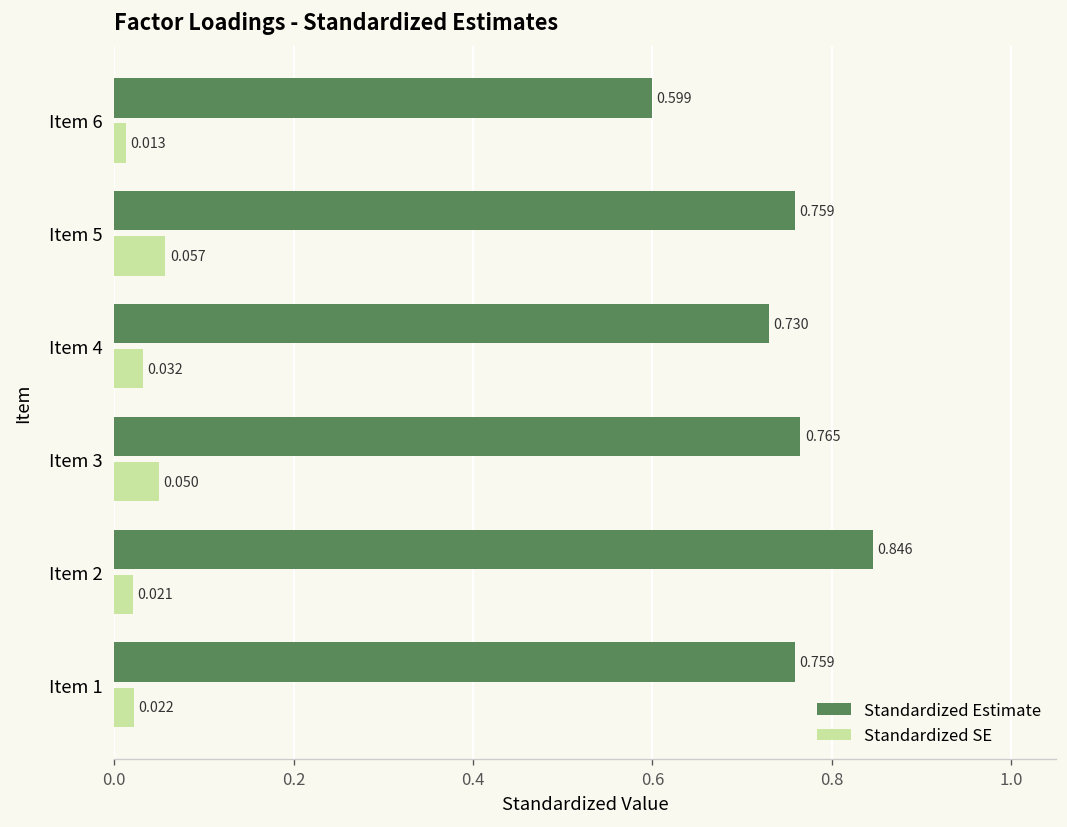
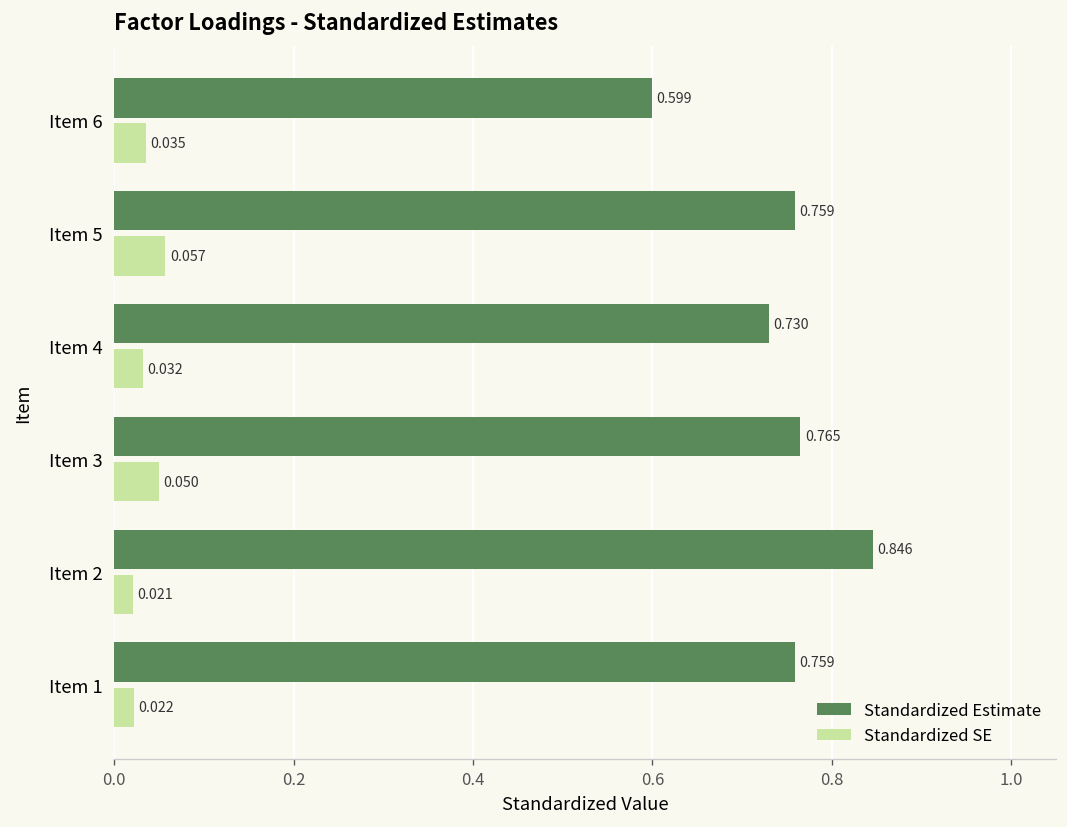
Standardized SE, Item 6: 0.013 -> 0.035
